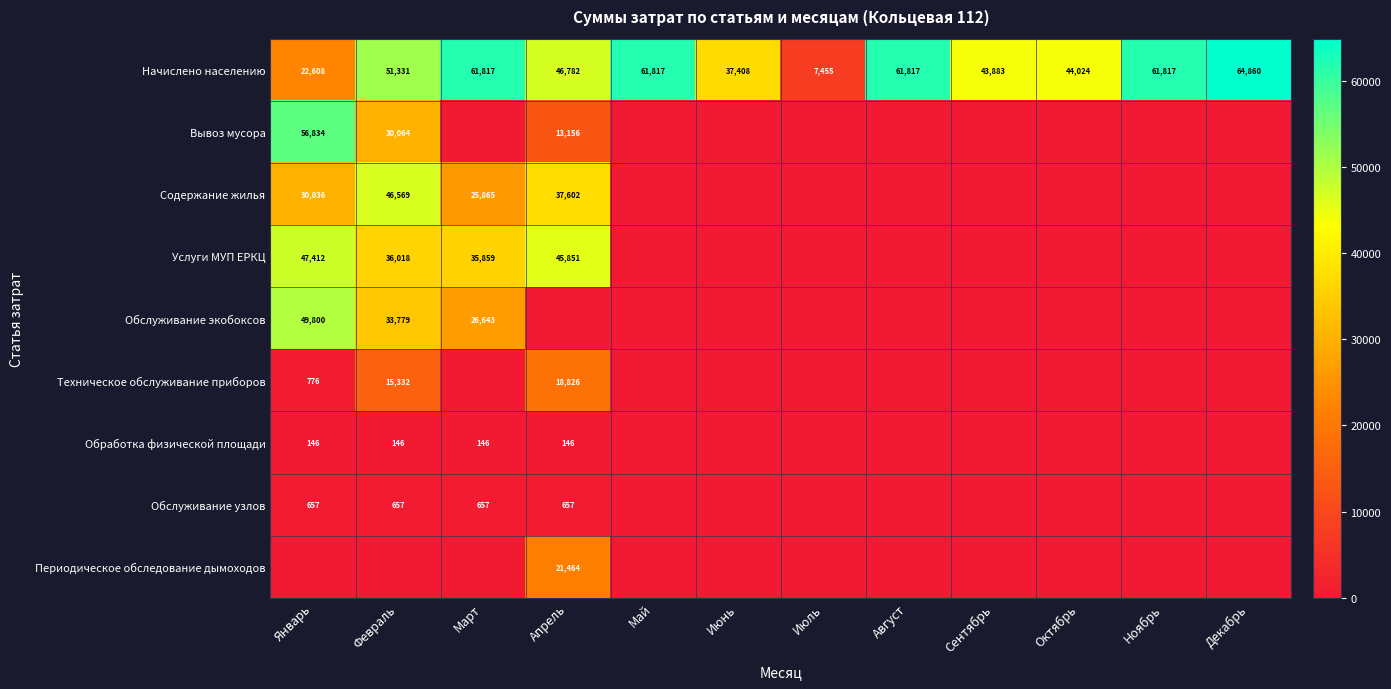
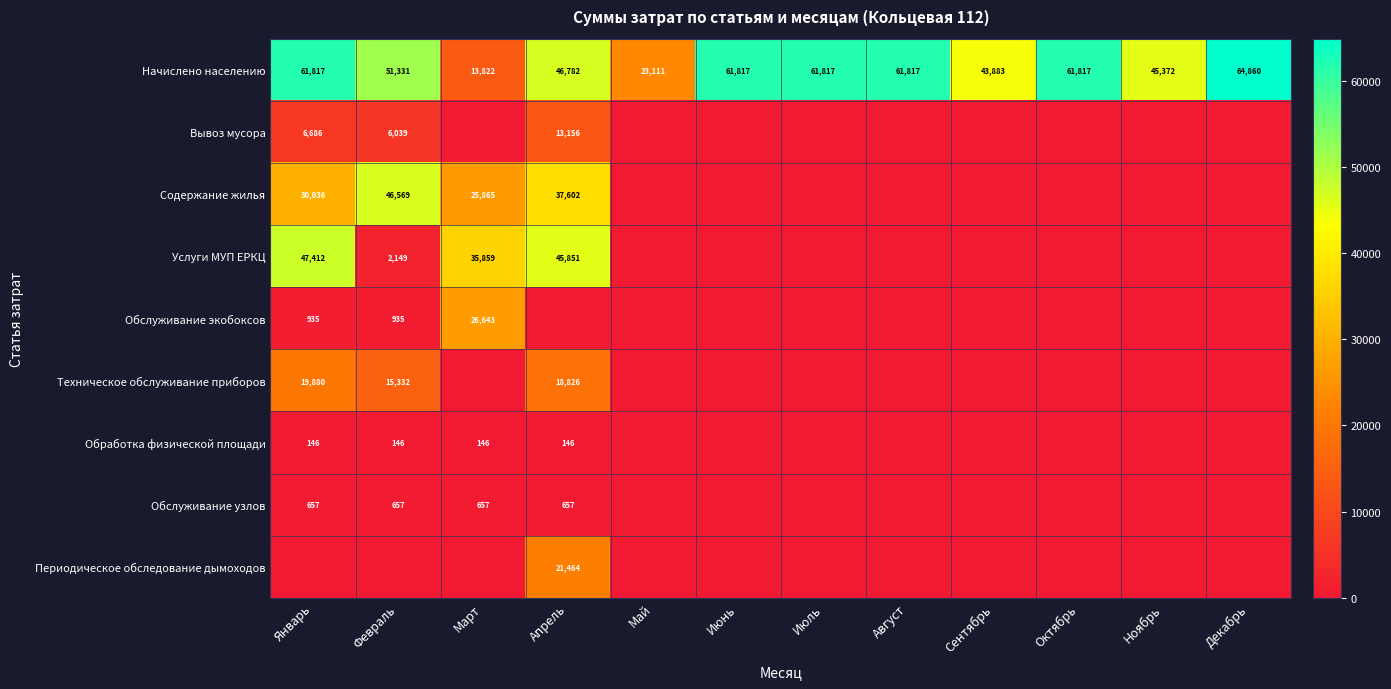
Начислено населению, Январь: 22,608 -> 61,817
Начислено населению, Март: 61,817 -> 13,822
Начислено населению, Май: 61,817 -> 23,111
Начислено населению, Июнь: 37,408 -> 61,817
Начислено населению, Июль: 7,455 -> 61,817
Начислено населению, Октябрь: 44,024 -> 61,817
Начислено населению, Ноябрь: 61,817 -> 45,372
Вывоз мусора, Январь: 56,834 -> 6,686
Вывоз мусора, Февраль: 30,064 -> 6,039
Услуги МУП ЕРКЦ, Февраль: 36,018 -> 2,149
Обслуживание экобоксов, Январь: 49,800 -> 935
Обслуживание экобоксов, Февраль: 33,779 -> 935
Техническое обслуживание приборов, Январь: 776 -> 19,880
